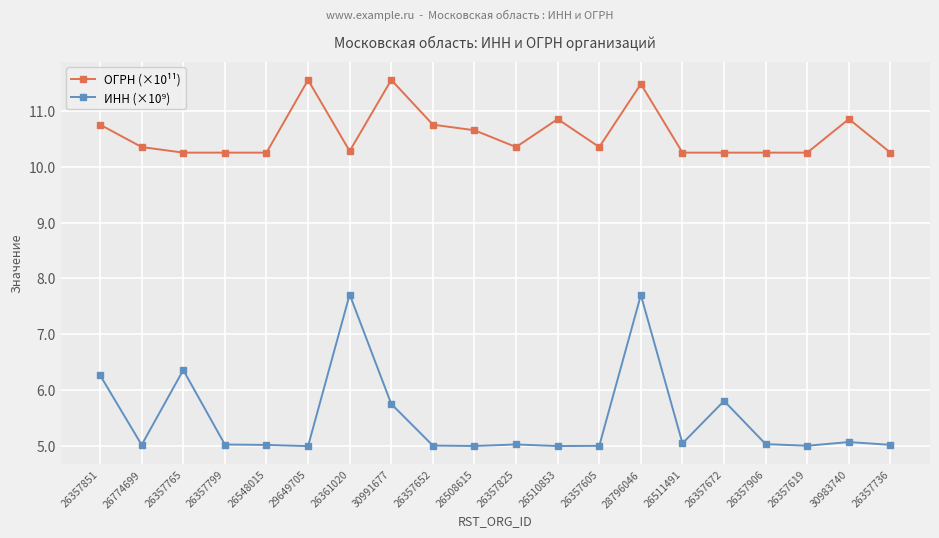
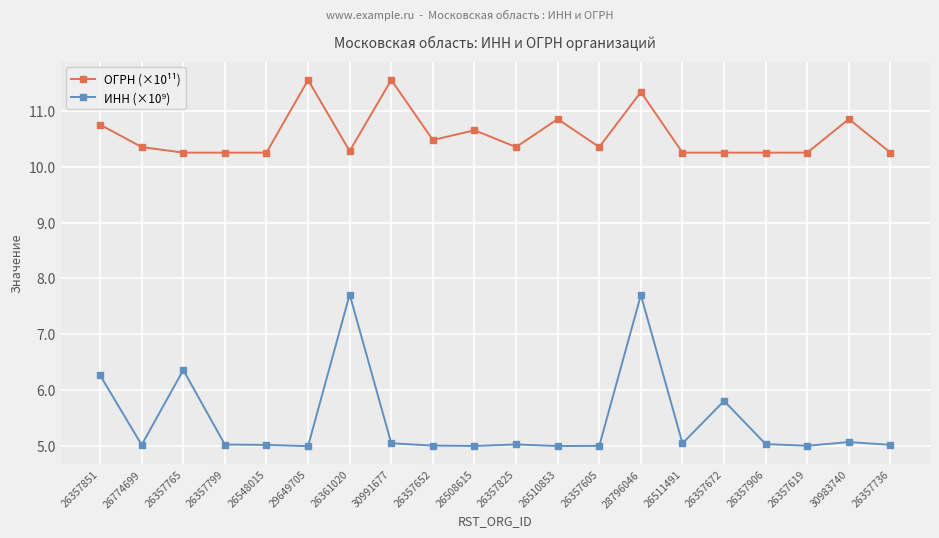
ИНН (×10⁹), 30991677: 5.8 -> 5.1
ОГРН (×10¹¹), 26357652: 10.8 -> 10.5
ОГРН (×10¹¹), 28796046: 11.5 -> 11.3
